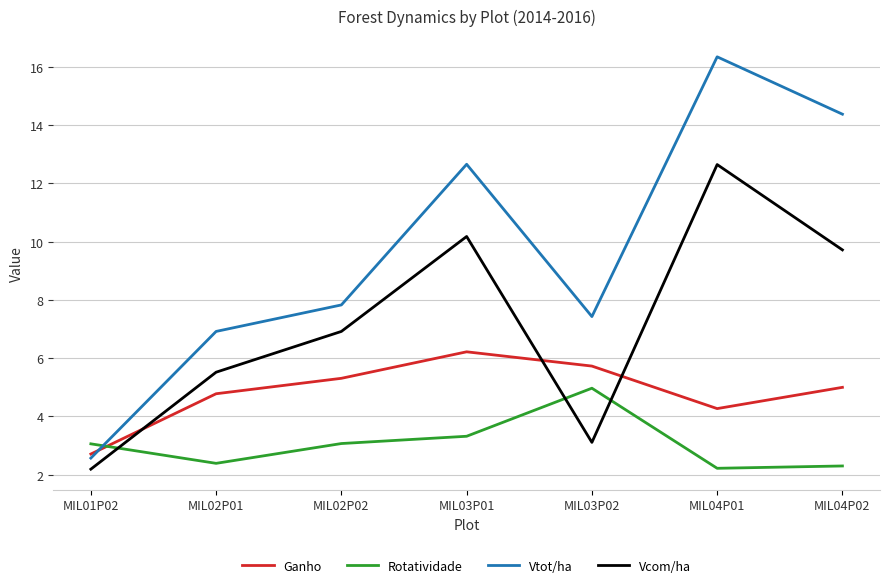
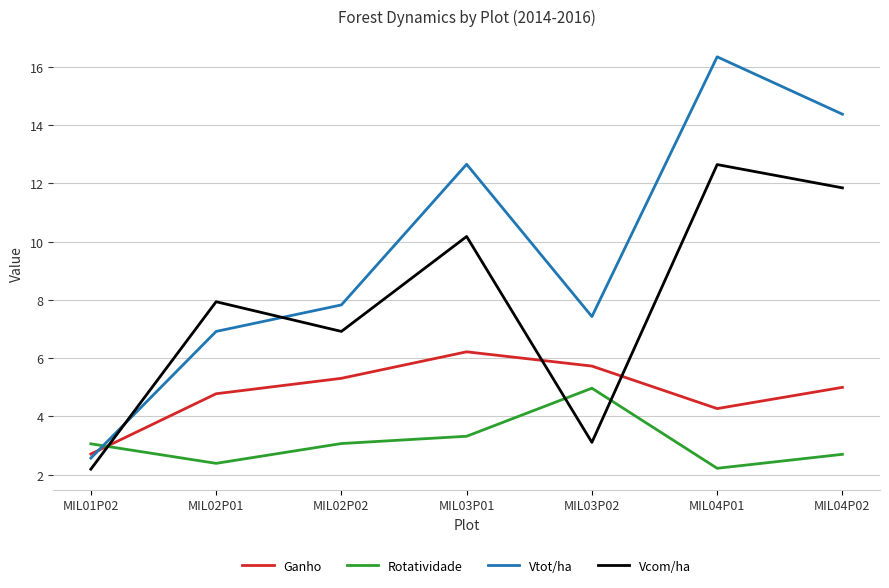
Vcom/ha, MIL02P01: 5.5 -> 7.9
Rotatividade, MIL04P02: 2.3 -> 2.7
Vcom/ha, MIL04P02: 9.7 -> 11.9
